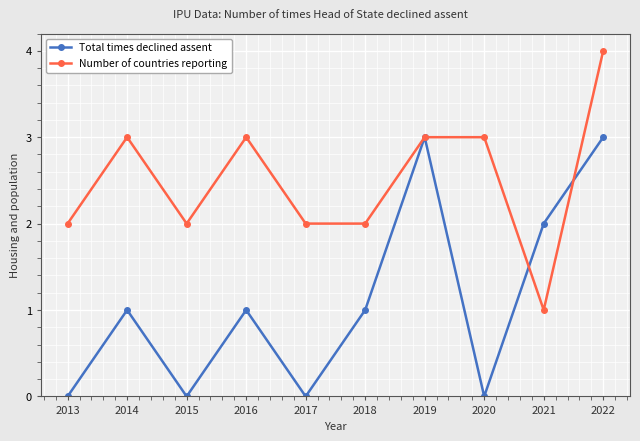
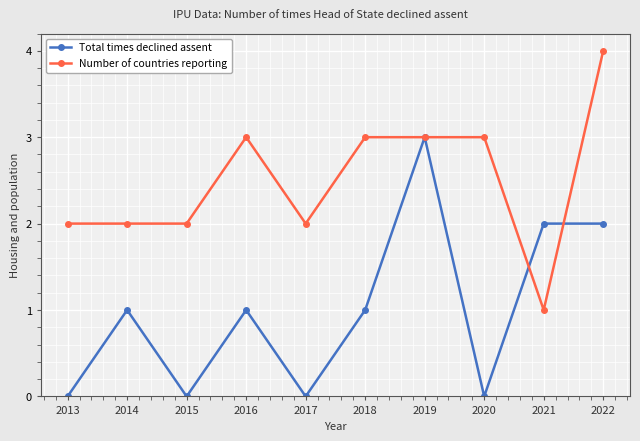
Number of countries reporting, 2014: 3 -> 2
Number of countries reporting, 2018: 2 -> 3
Total times declined assent, 2022: 3 -> 2
